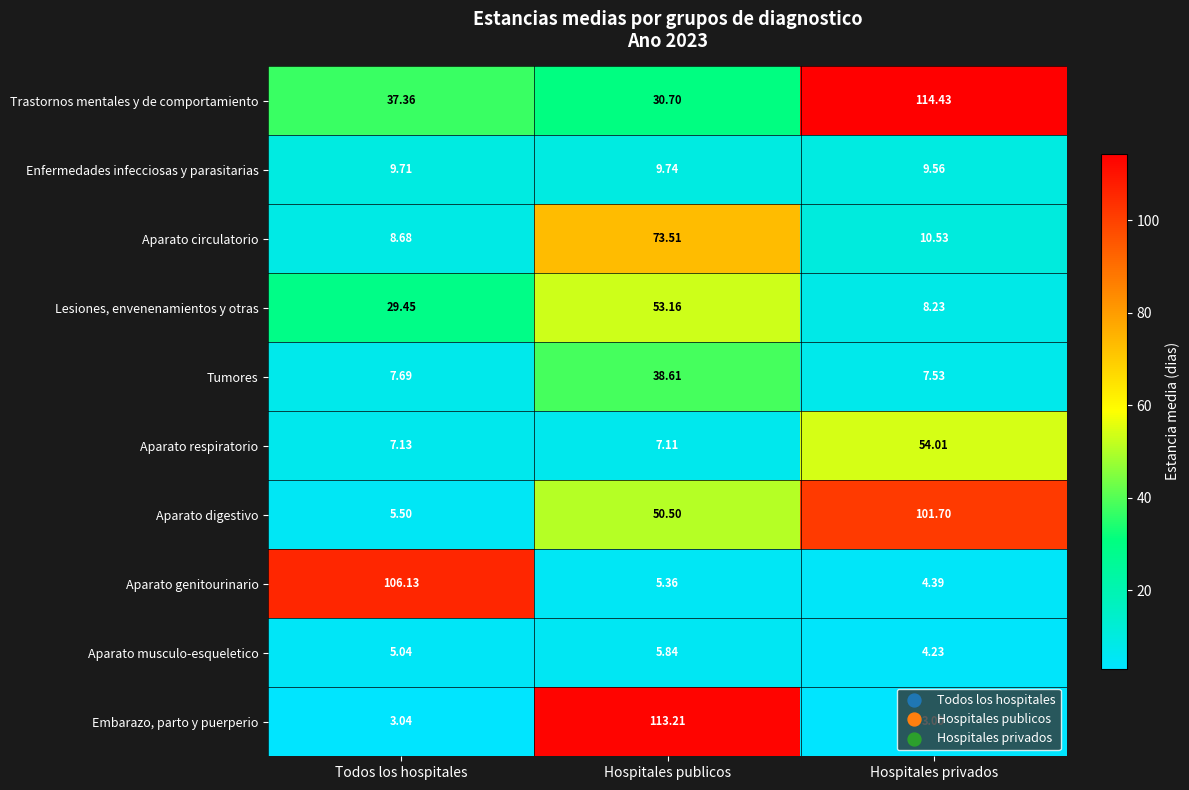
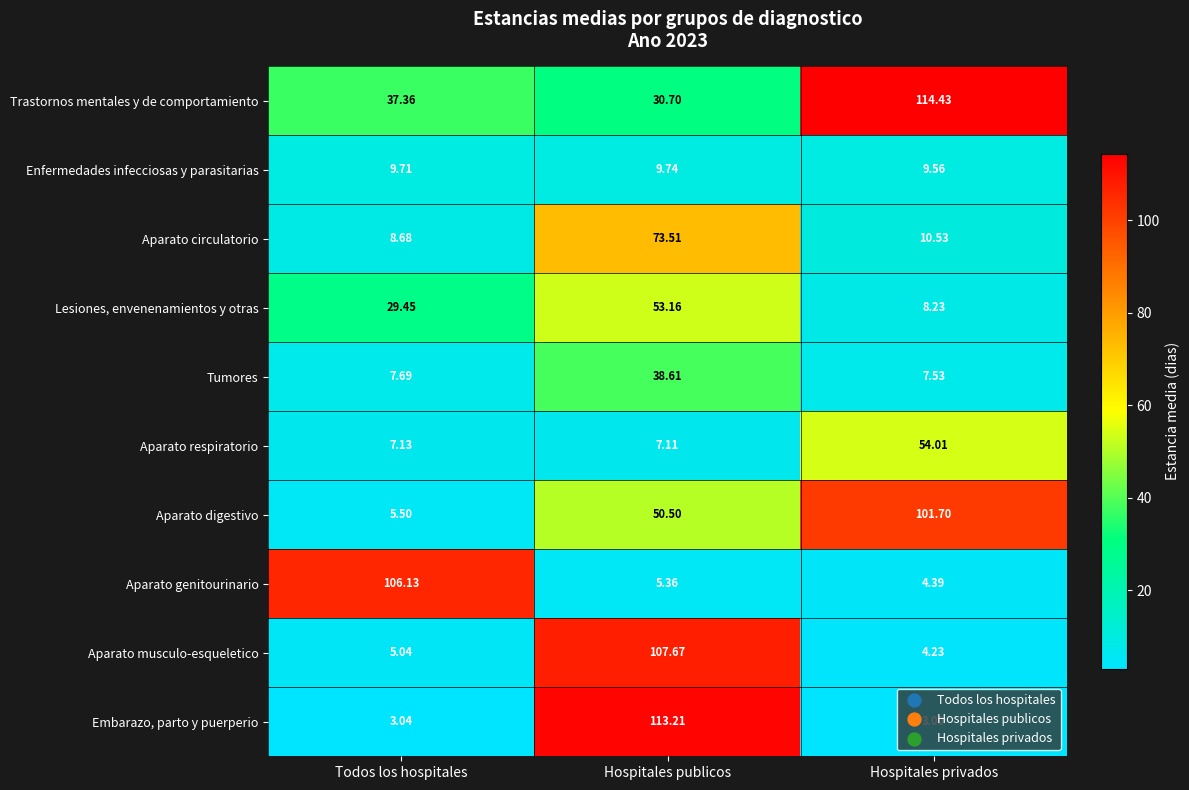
Aparato musculo-esqueletico, Hospitales publicos: 5.84 -> 107.67
